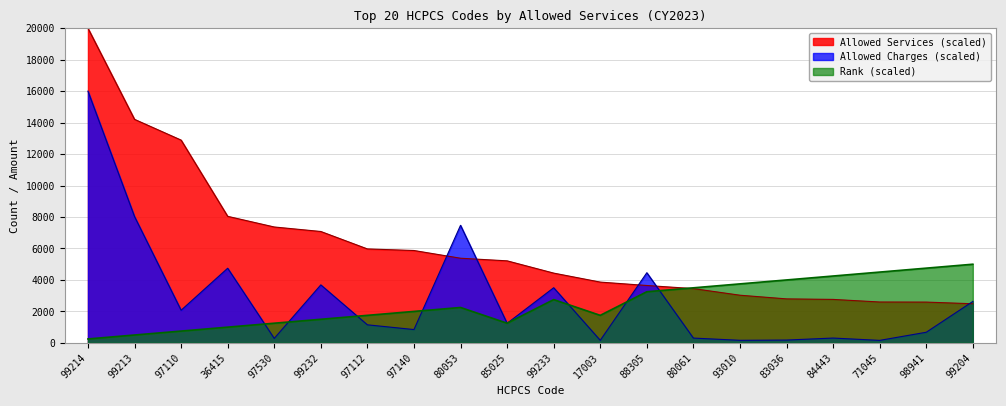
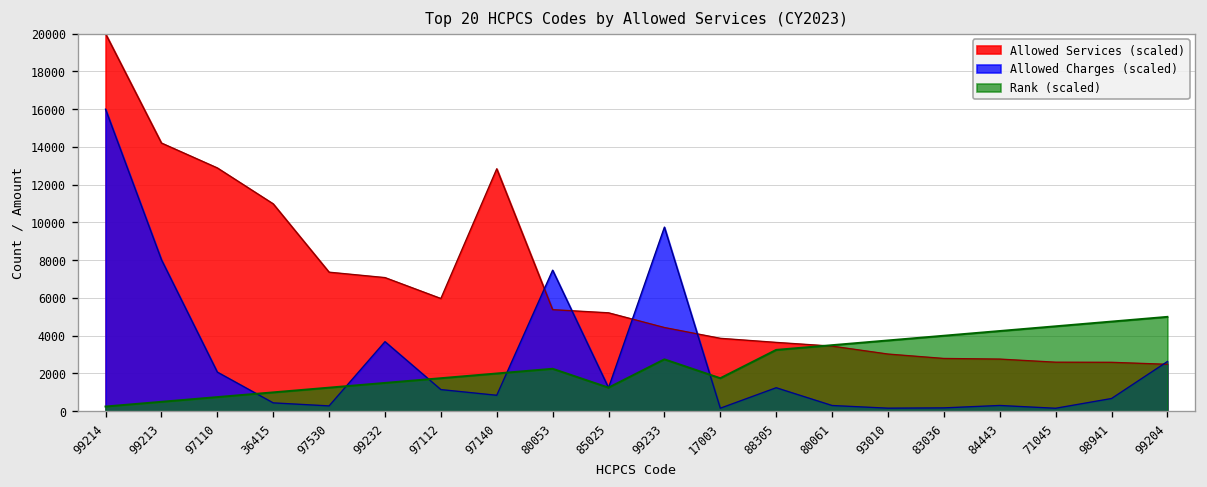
Allowed Services (scaled), 36415: 8000 -> 11000
Allowed Charges (scaled), 36415: 4700 -> 400
Allowed Services (scaled), 97140: 5900 -> 12800
Allowed Charges (scaled), 99233: 3500 -> 9800
Allowed Charges (scaled), 88305: 4500 -> 1200
